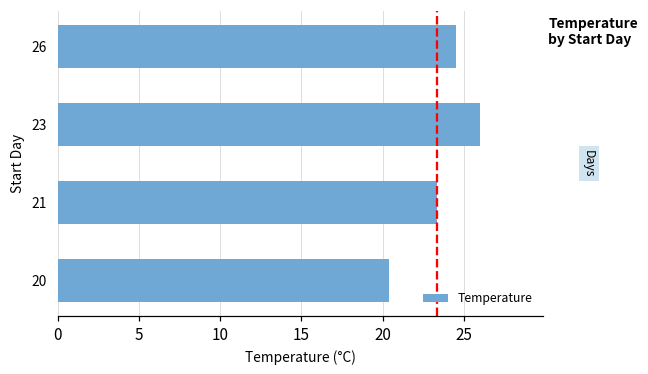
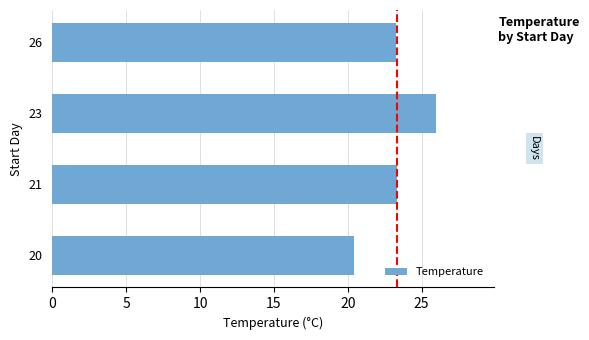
26: 24.5 -> 23.3
